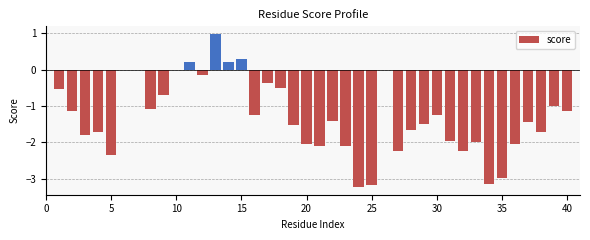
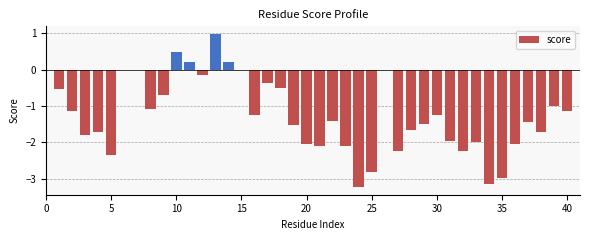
10: 0.0 -> 0.5
15: 0.3 -> 0.0
25: -3.2 -> -2.8
